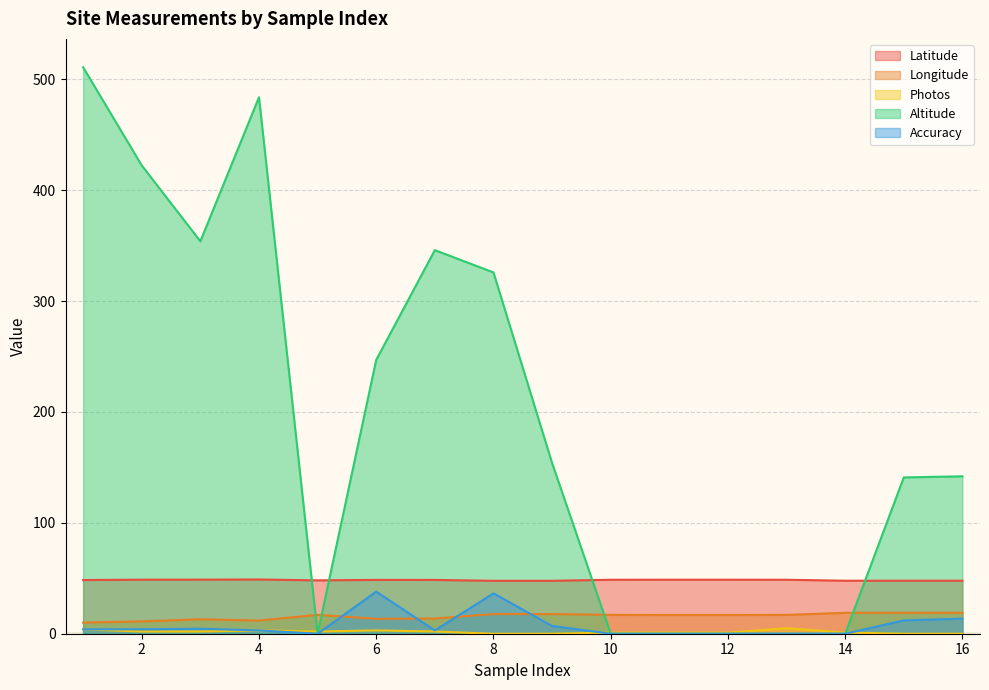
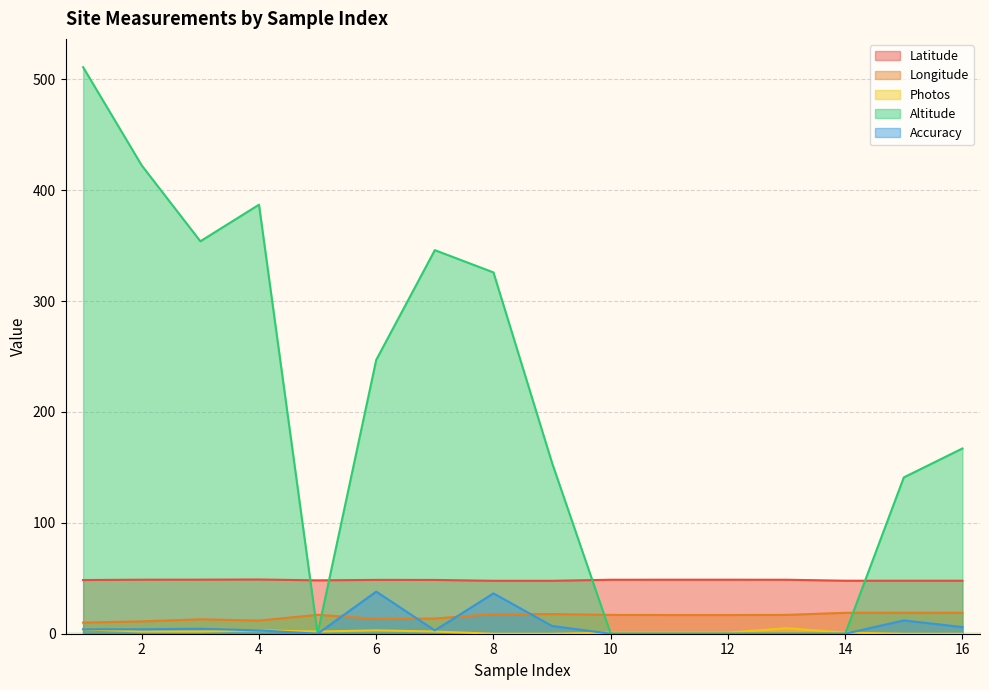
Altitude, 4: 484 -> 387
Altitude, 16: 142 -> 167
Accuracy, 16: 14 -> 6
